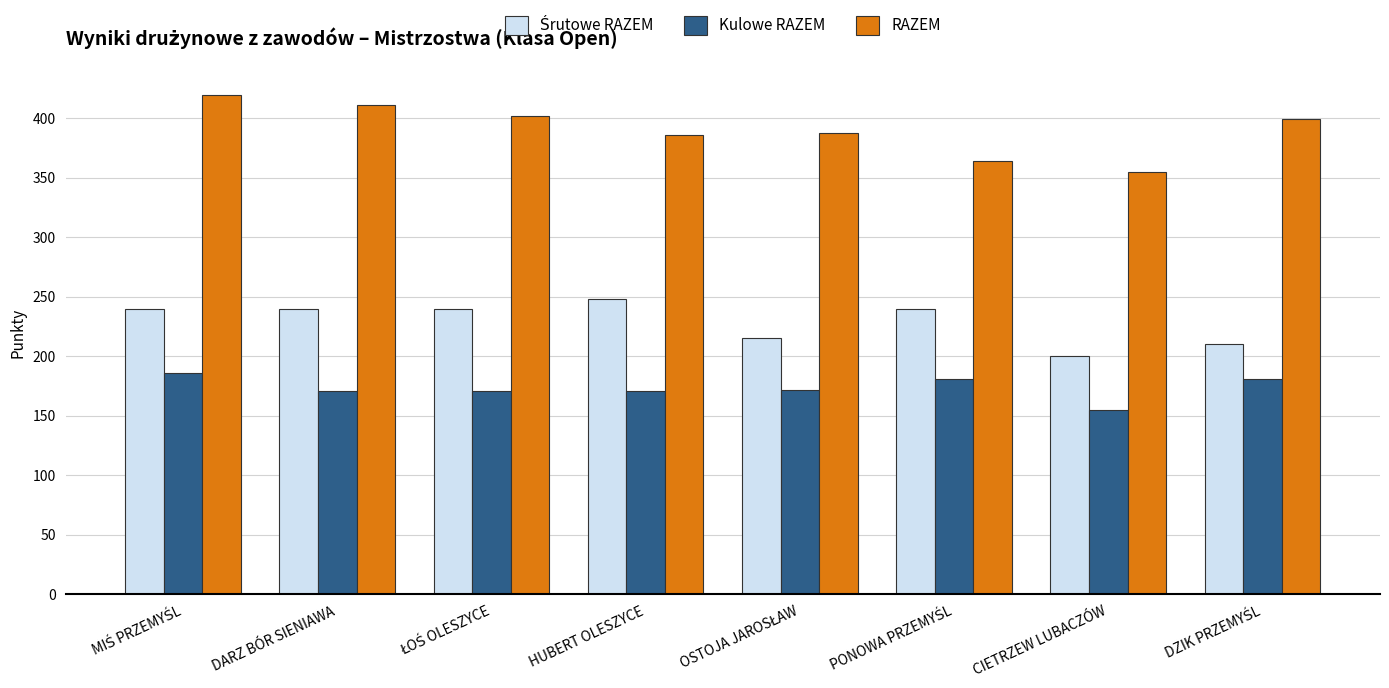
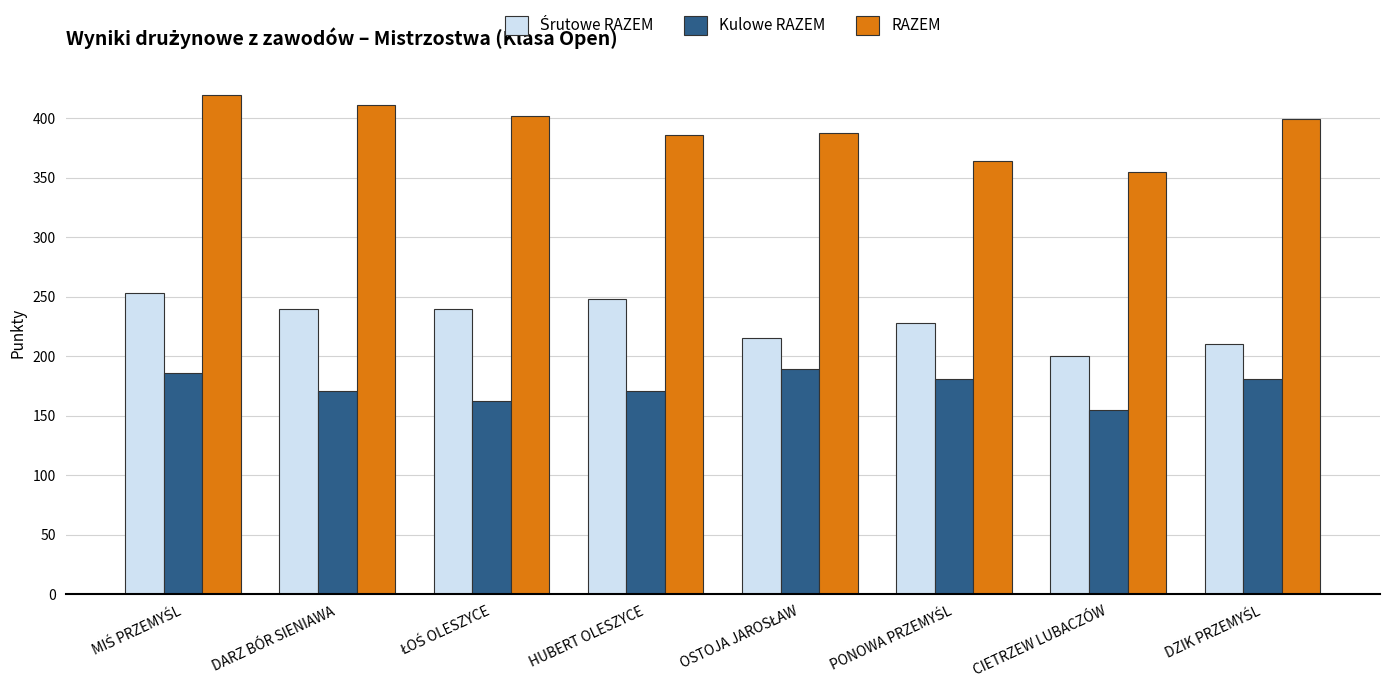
Śrutowe RAZEM, MIŚ PRZEMYŚL: 240 -> 253
Kulowe RAZEM, ŁOŚ OLESZYCE: 171 -> 162
Kulowe RAZEM, OSTOJA JAROSŁAW: 172 -> 189
Śrutowe RAZEM, PONOWA PRZEMYŚL: 240 -> 228
